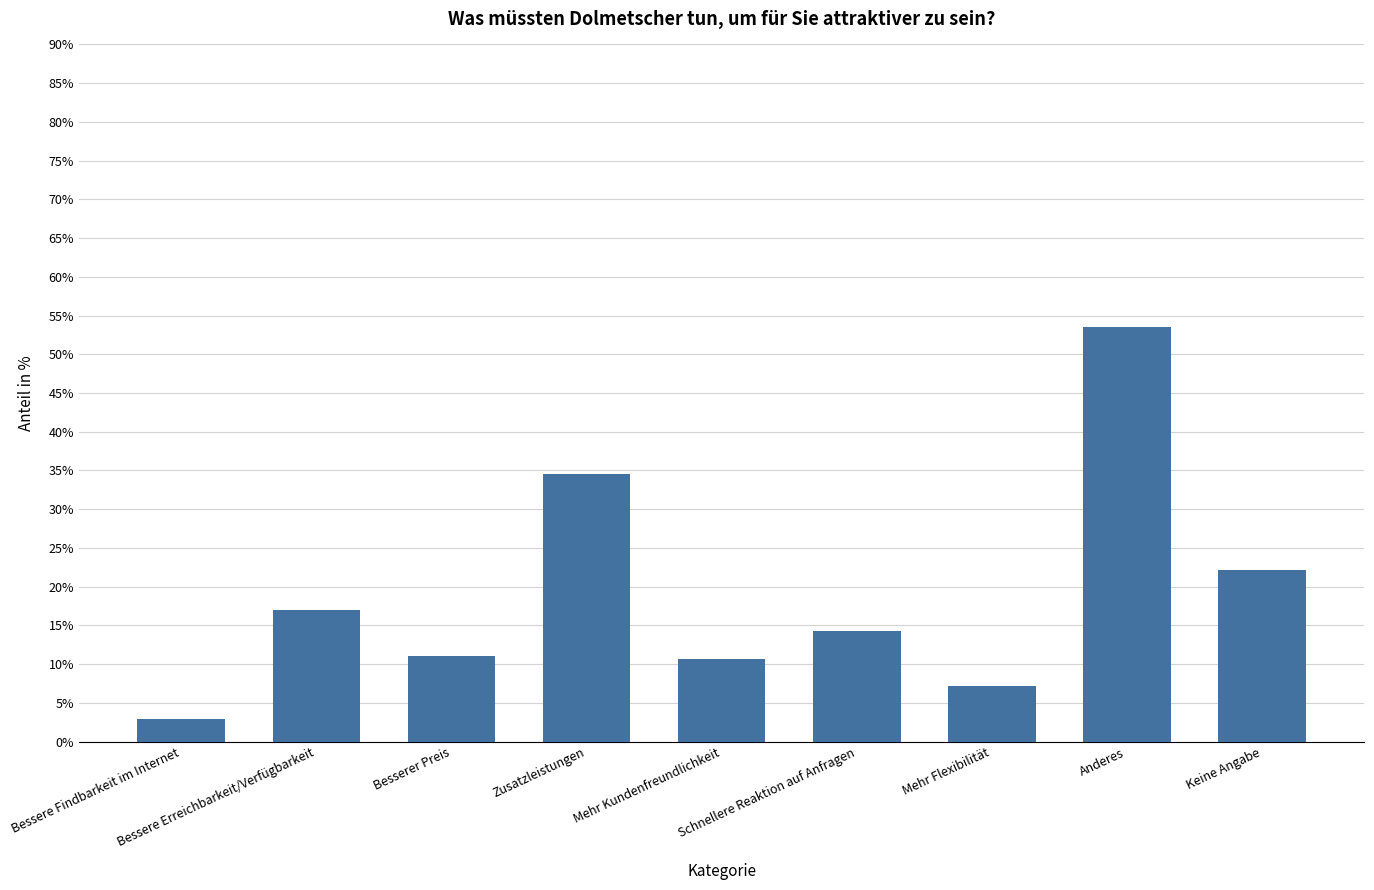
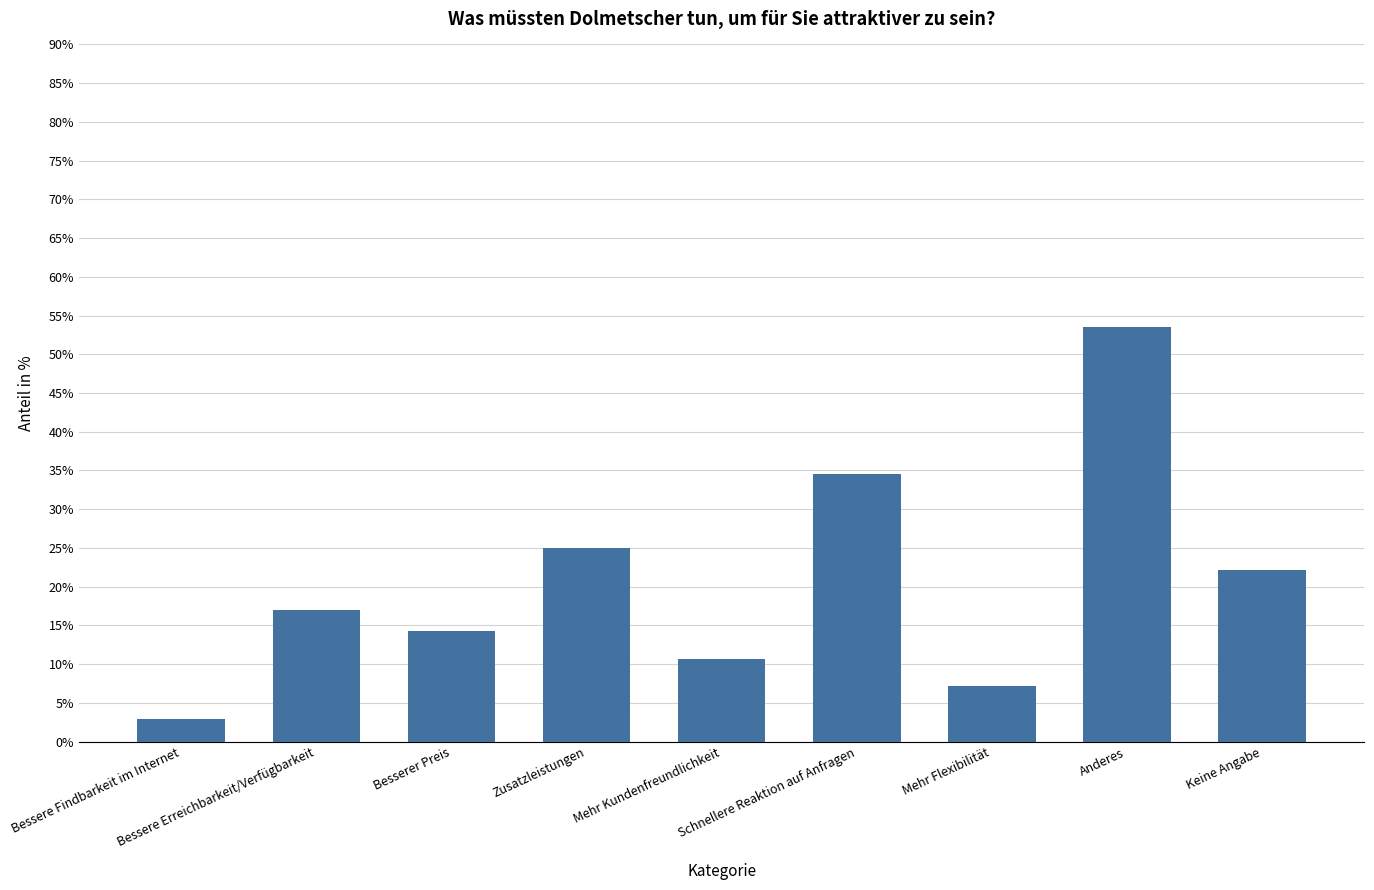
Besserer Preis: 11% -> 14%
Zusatzleistungen: 35% -> 25%
Schnellere Reaktion auf Anfragen: 14% -> 34%
